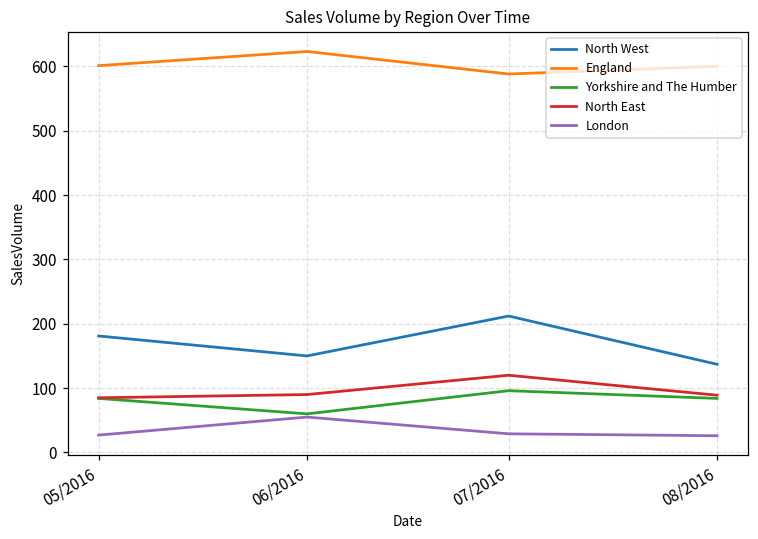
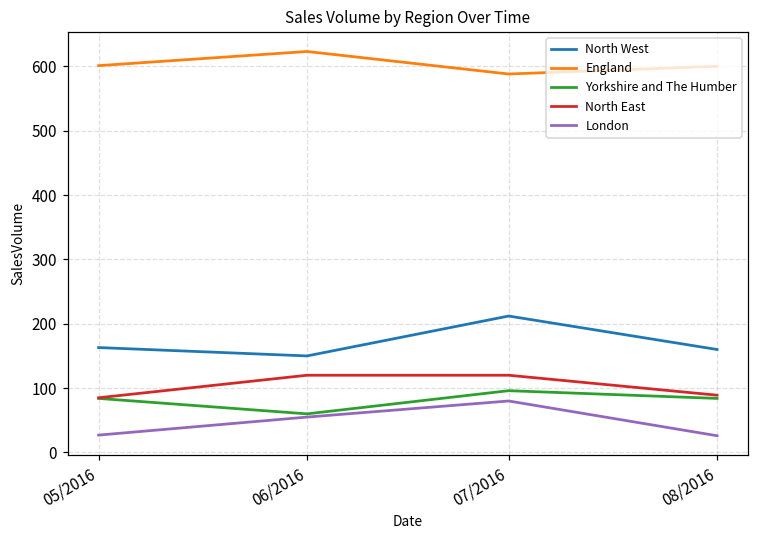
North West, 05/2016: 180 -> 160
North East, 06/2016: 90 -> 120
London, 07/2016: 30 -> 80
North West, 08/2016: 140 -> 160
